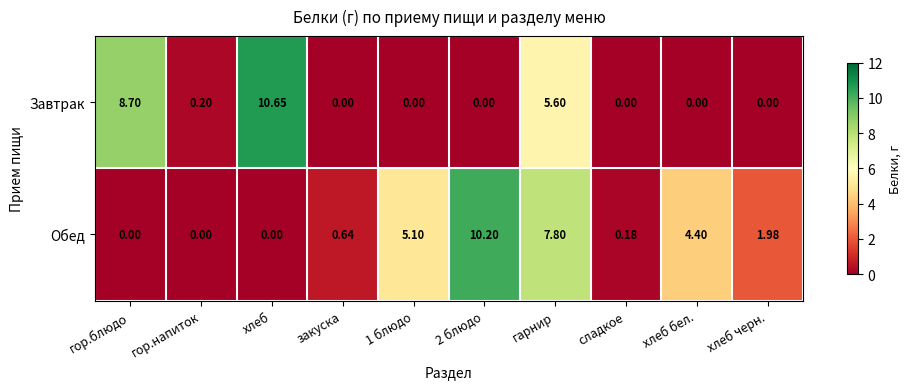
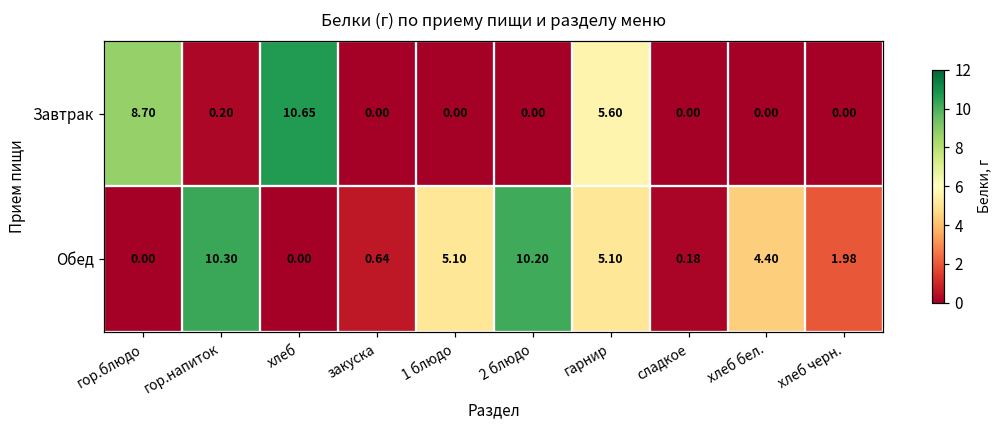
Обед, гор.напиток: 0.00 -> 10.30
Обед, гарнир: 7.80 -> 5.10
